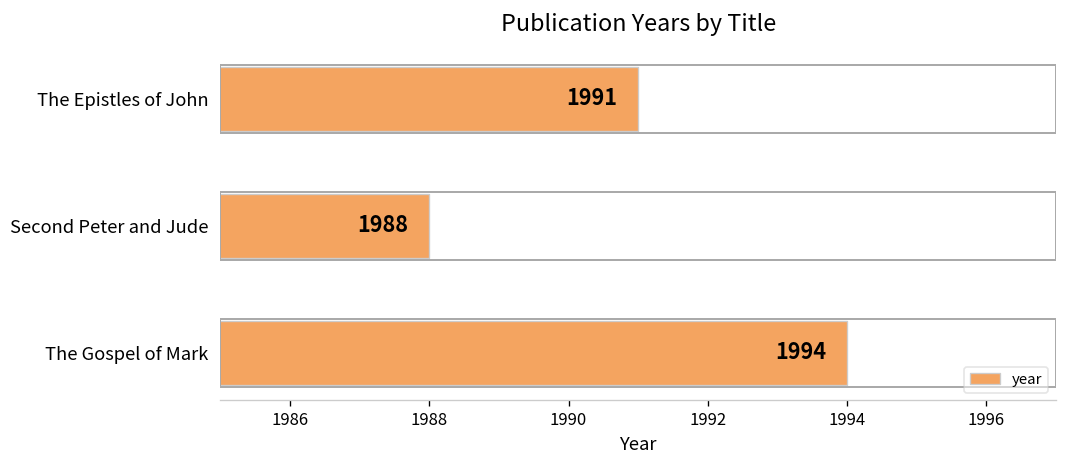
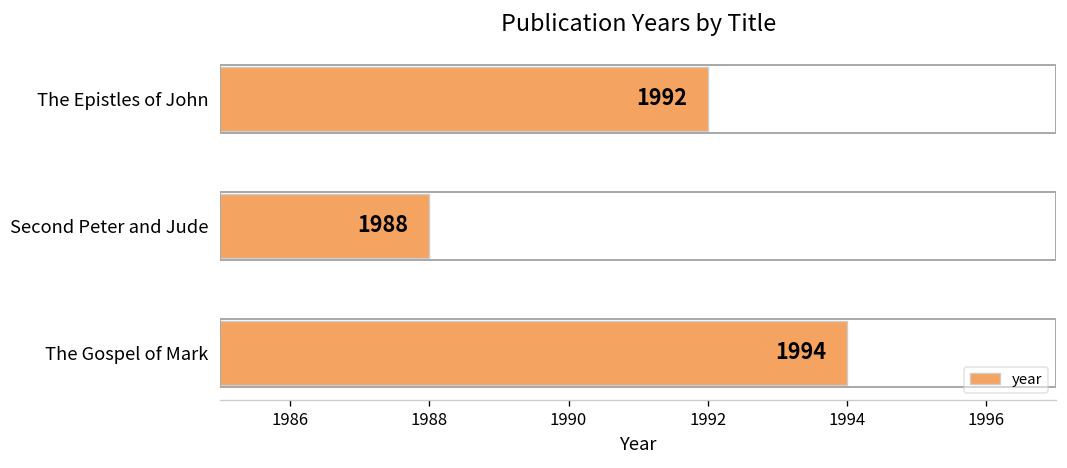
The Epistles of John: 1991 -> 1992
